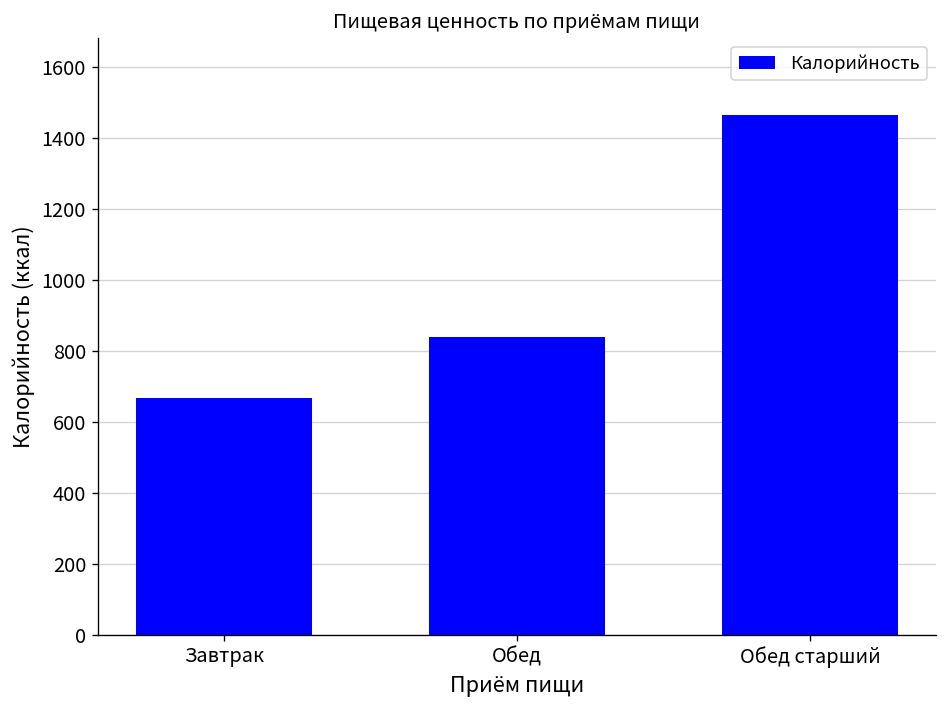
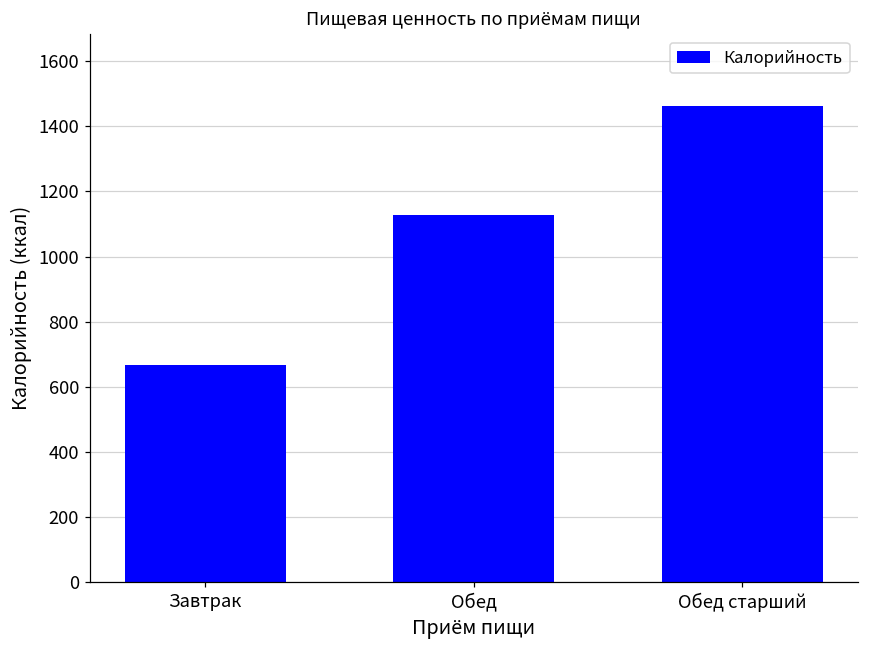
Обед: 840 -> 1130
